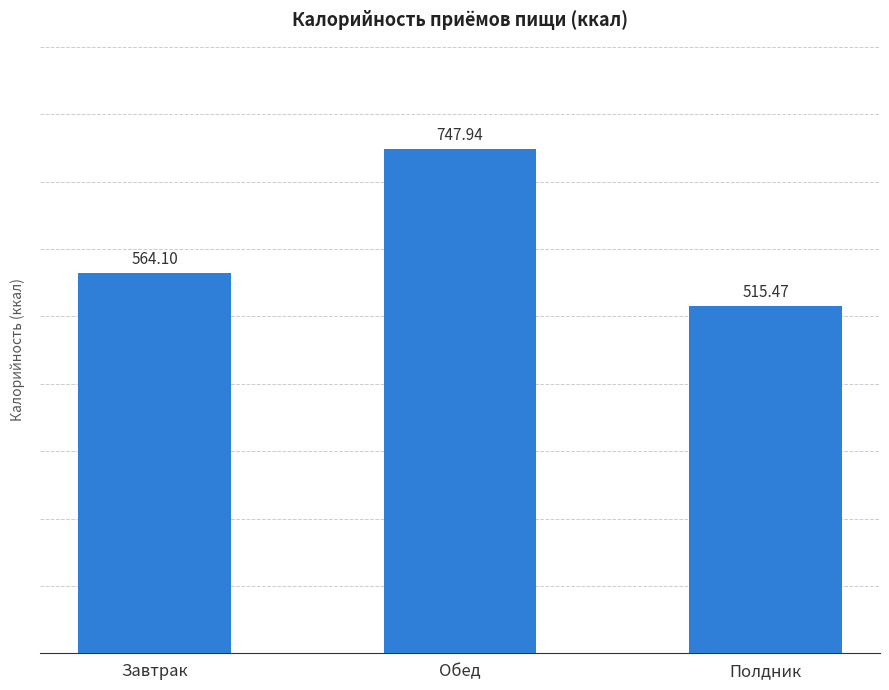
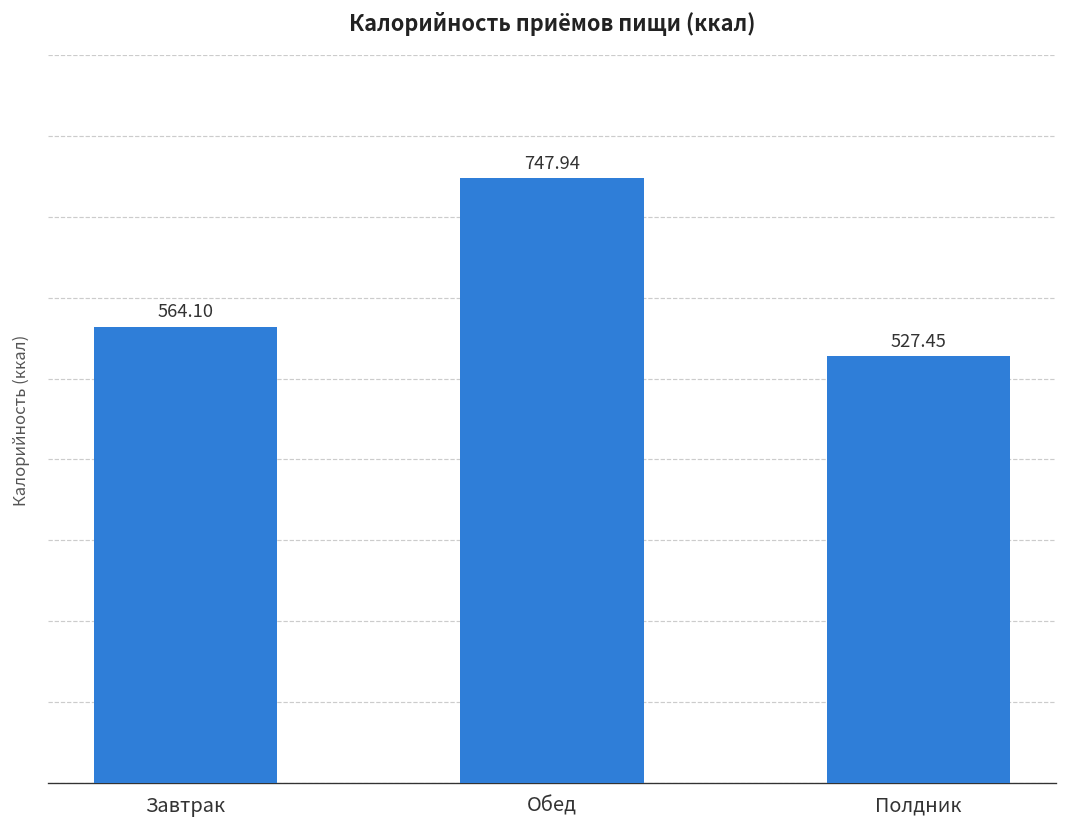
Полдник: 515.47 -> 527.45
